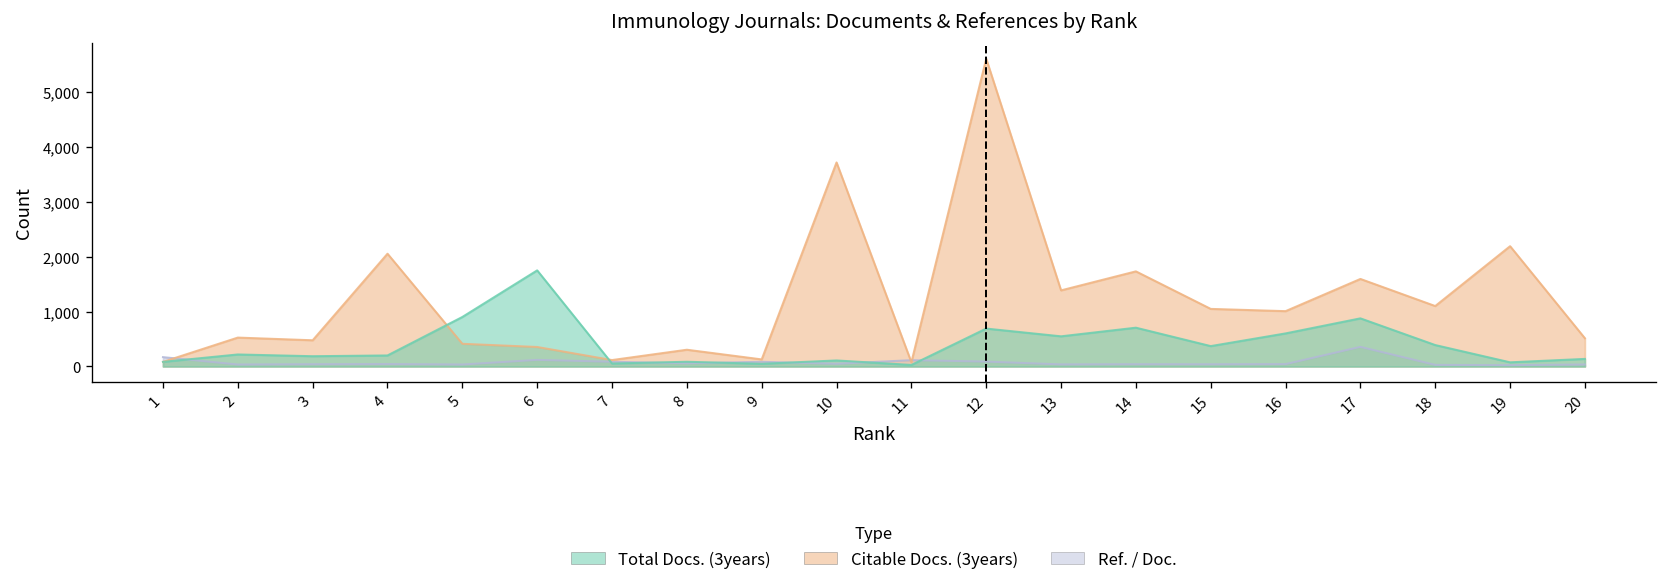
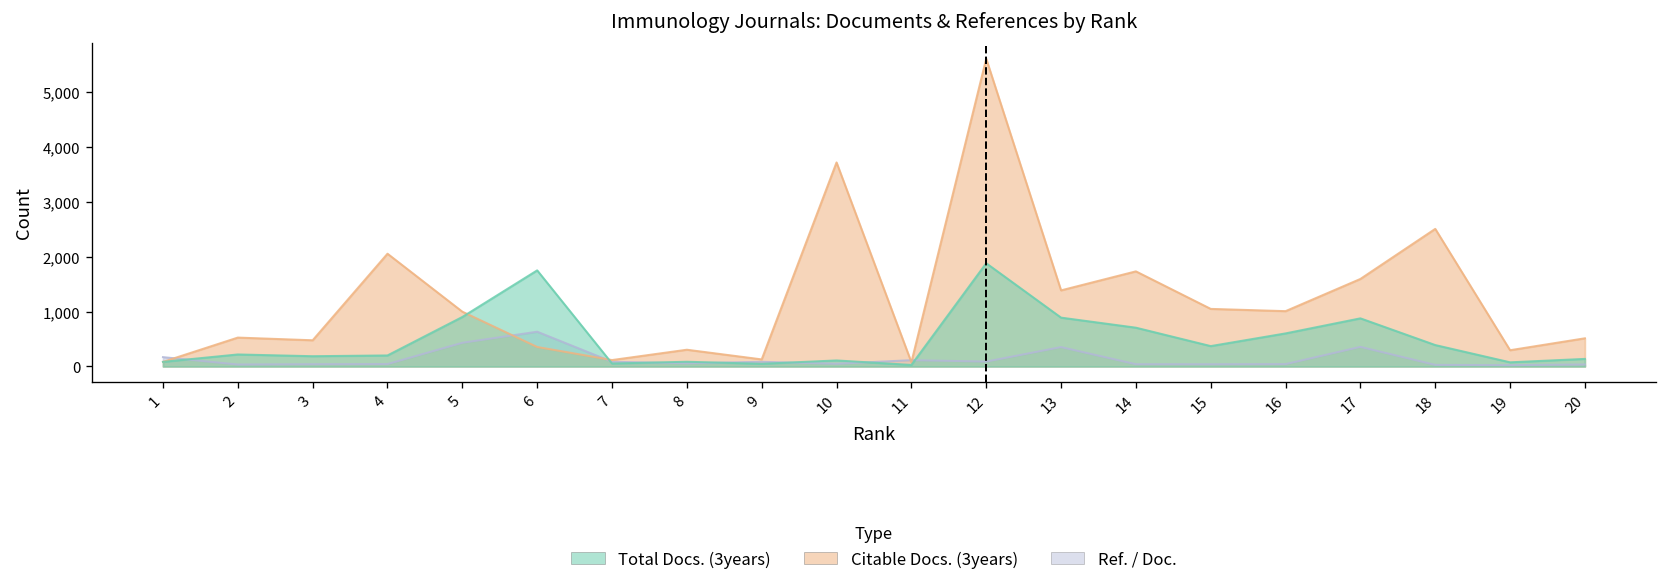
Ref. / Doc., 5: 0 -> 400
Citable Docs. (3years), 5: 400 -> 1,000
Ref. / Doc., 6: 100 -> 600
Total Docs. (3years), 12: 700 -> 1,900
Ref. / Doc., 13: 0 -> 400
Total Docs. (3years), 13: 500 -> 900
Citable Docs. (3years), 18: 1,100 -> 2,500
Citable Docs. (3years), 19: 2,200 -> 300
